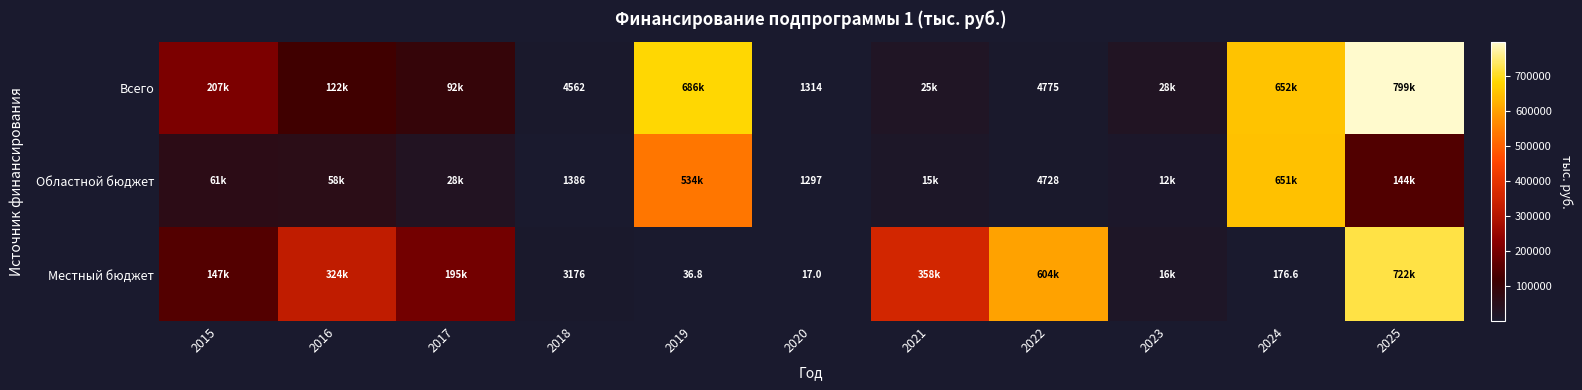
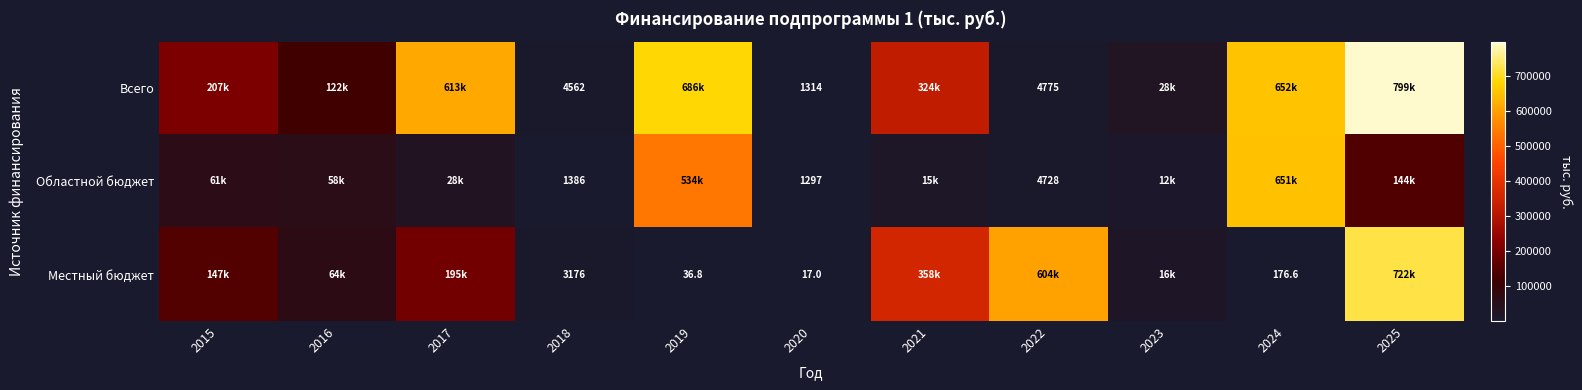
Всего, 2017: 92k -> 613k
Всего, 2021: 25k -> 324k
Местный бюджет, 2016: 324k -> 64k
